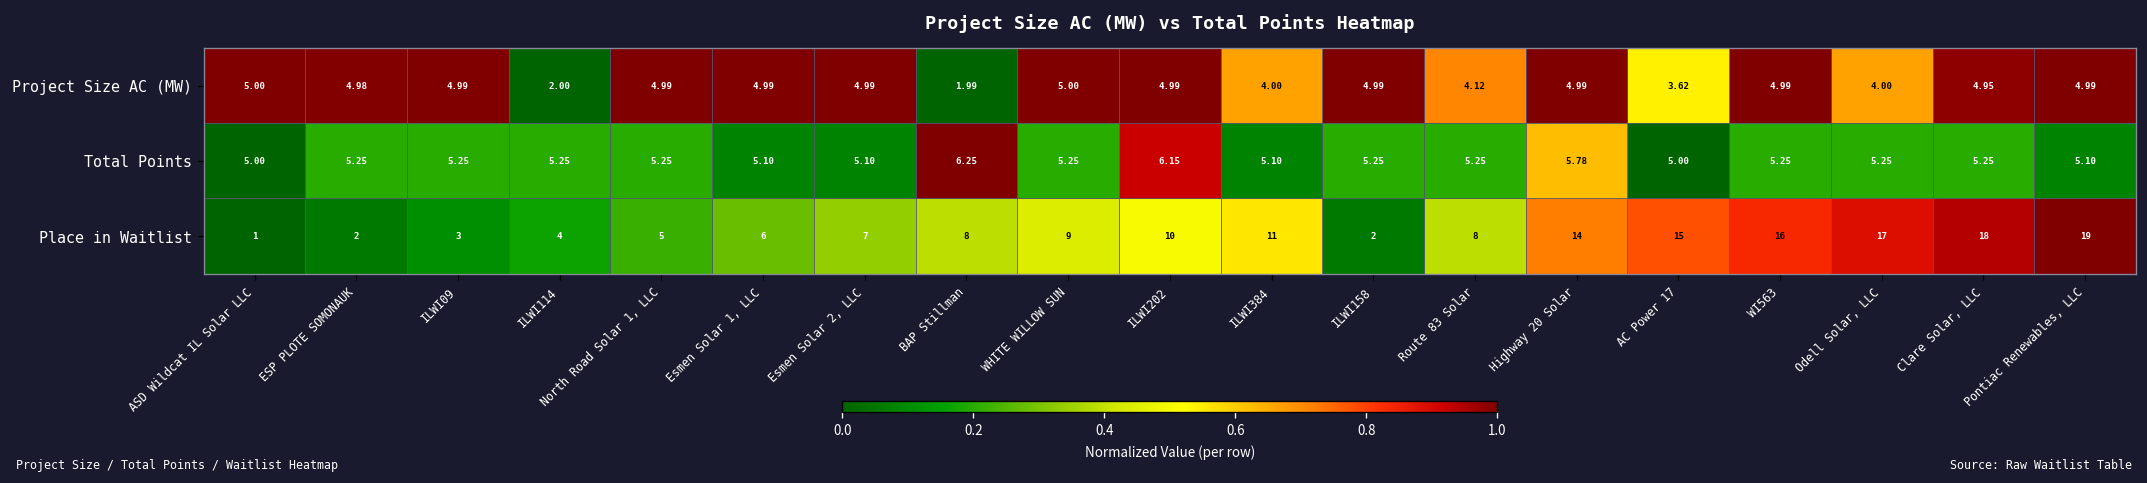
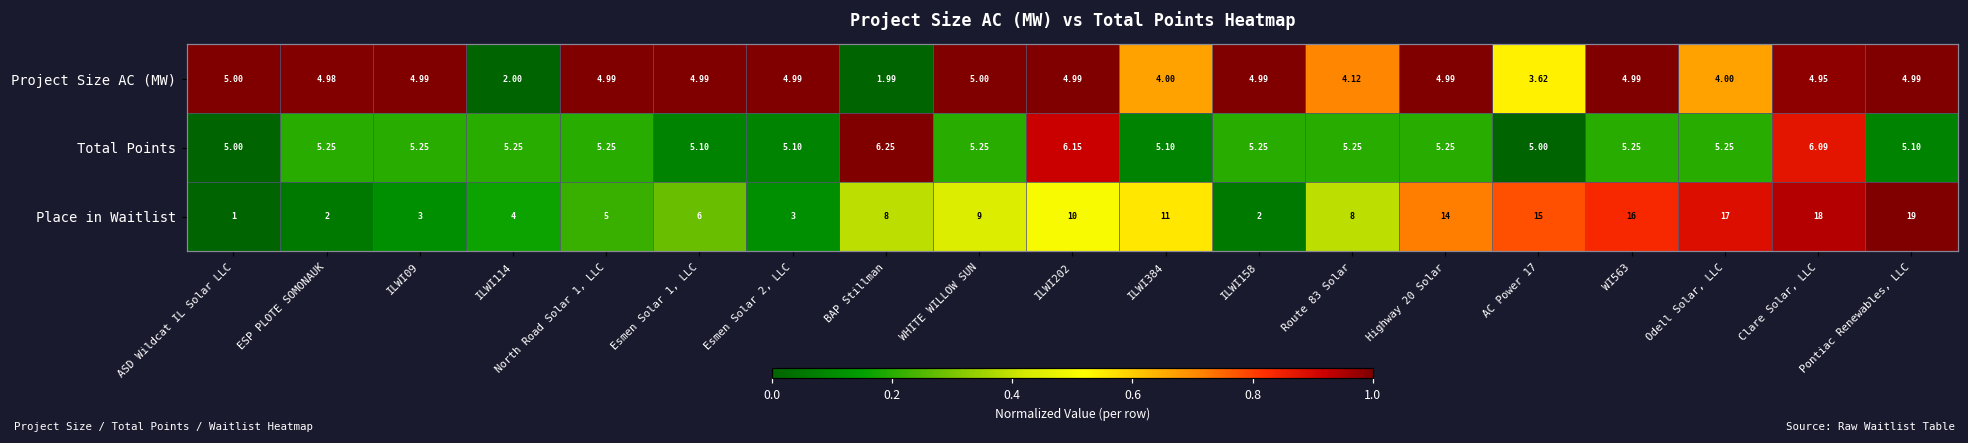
Total Points, Highway 20 Solar: 5.78 -> 5.25
Total Points, Clare Solar, LLC: 5.25 -> 6.09
Place in Waitlist, Esmen Solar 2, LLC: 7 -> 3
